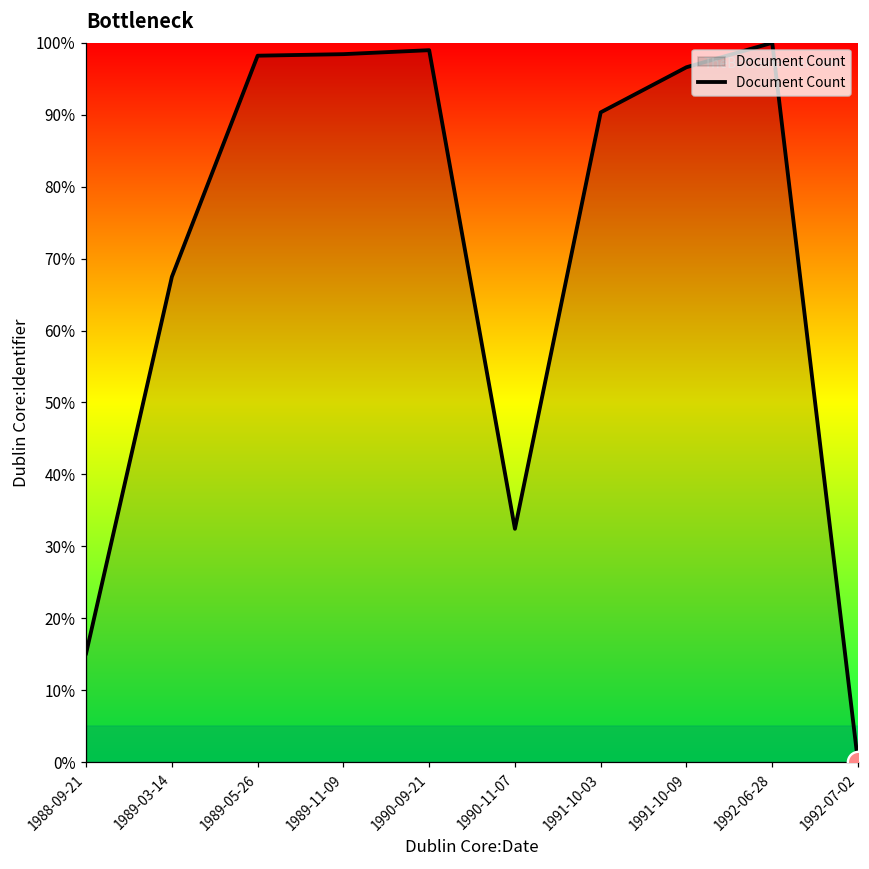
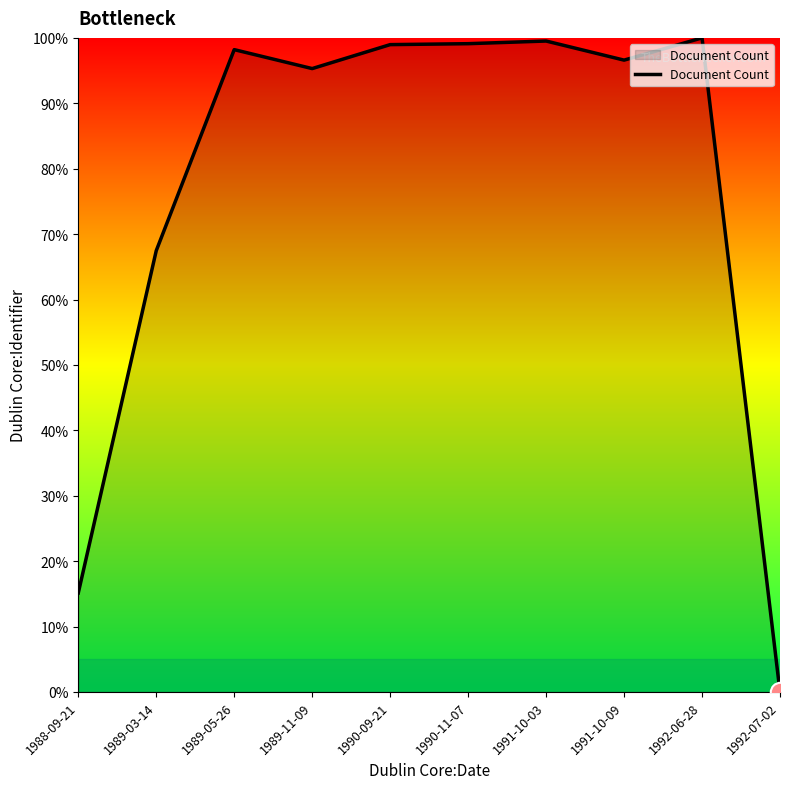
Document Count, 1989-11-09: 98% -> 95%
Document Count, 1990-11-07: 32% -> 99%
Document Count, 1991-10-03: 90% -> 100%
